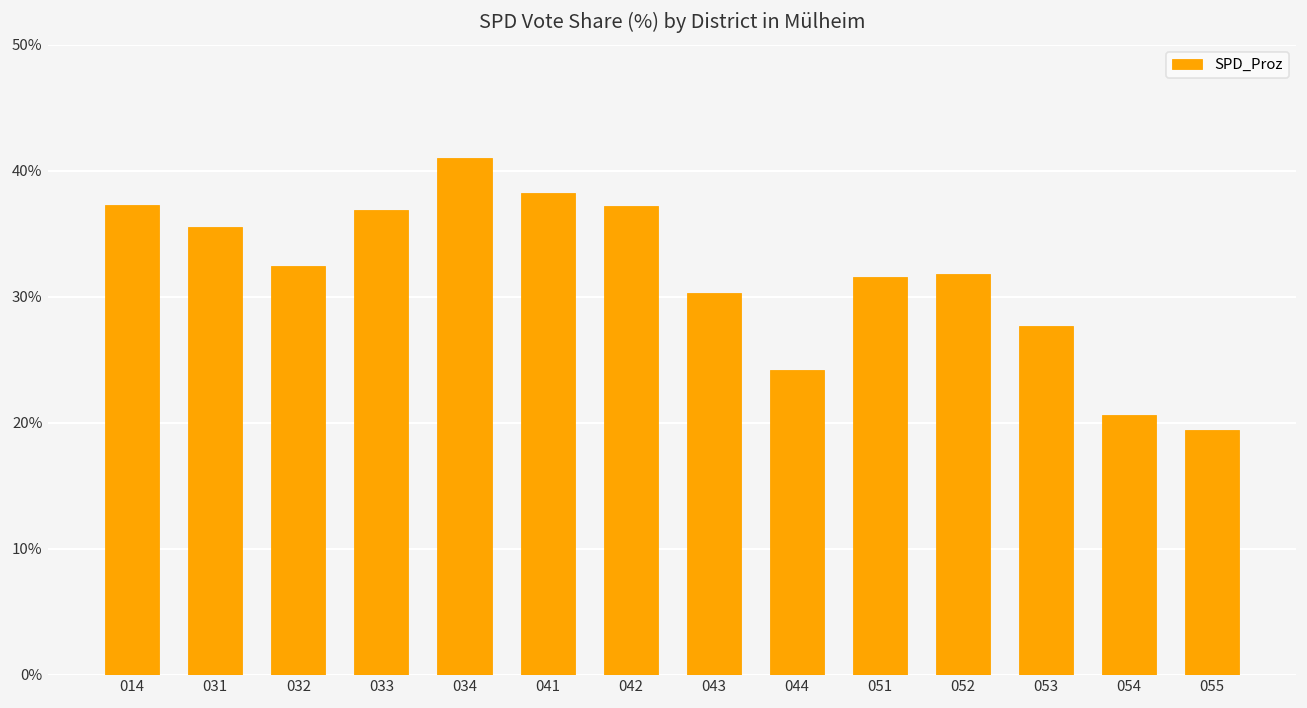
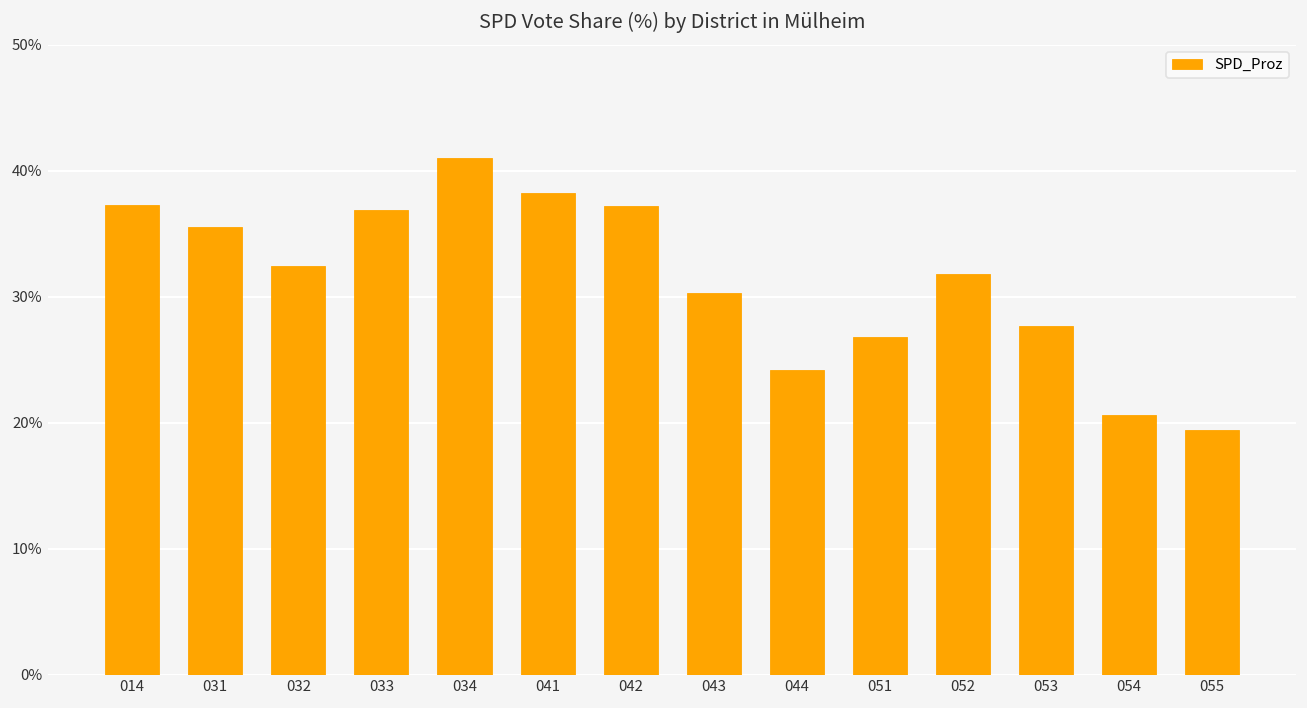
051: 31.6% -> 26.8%
